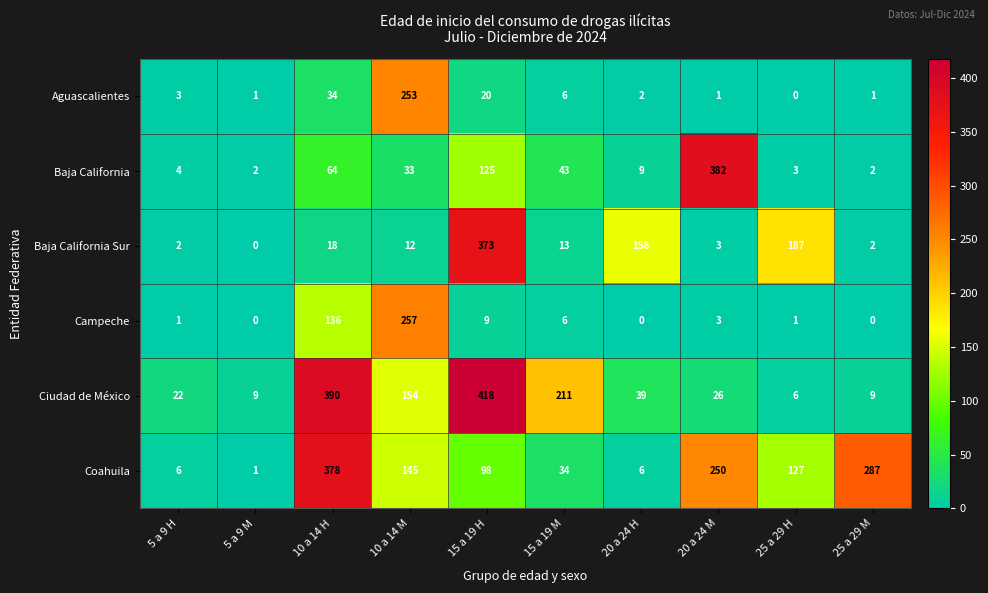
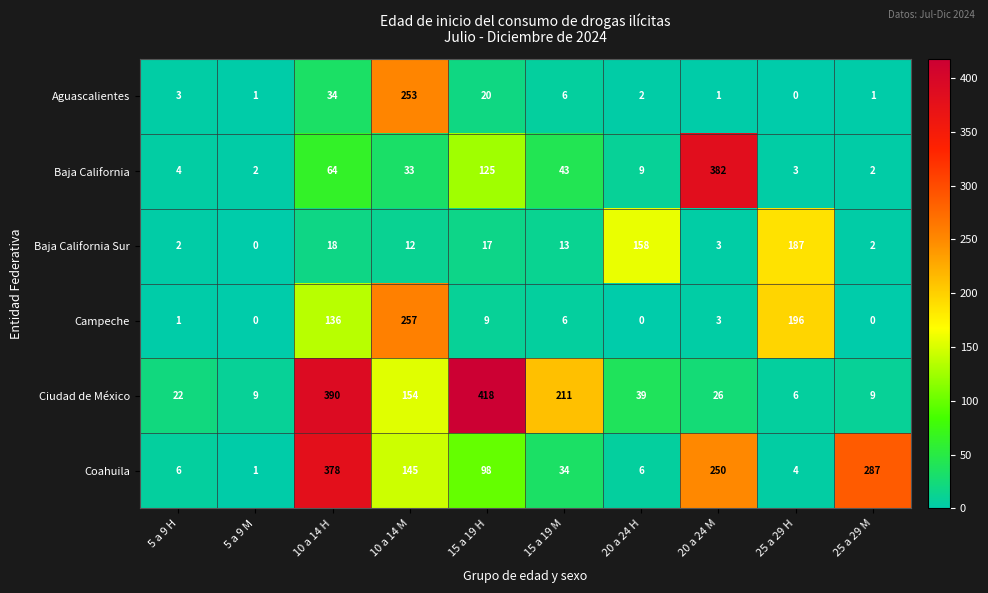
Baja California Sur, 15 a 19 H: 373 -> 17
Campeche, 25 a 29 H: 1 -> 196
Coahuila, 25 a 29 H: 127 -> 4
